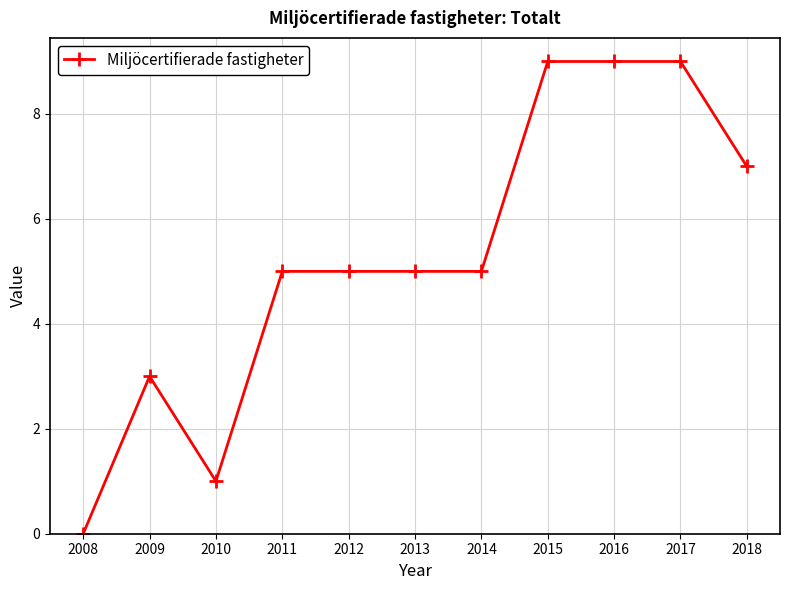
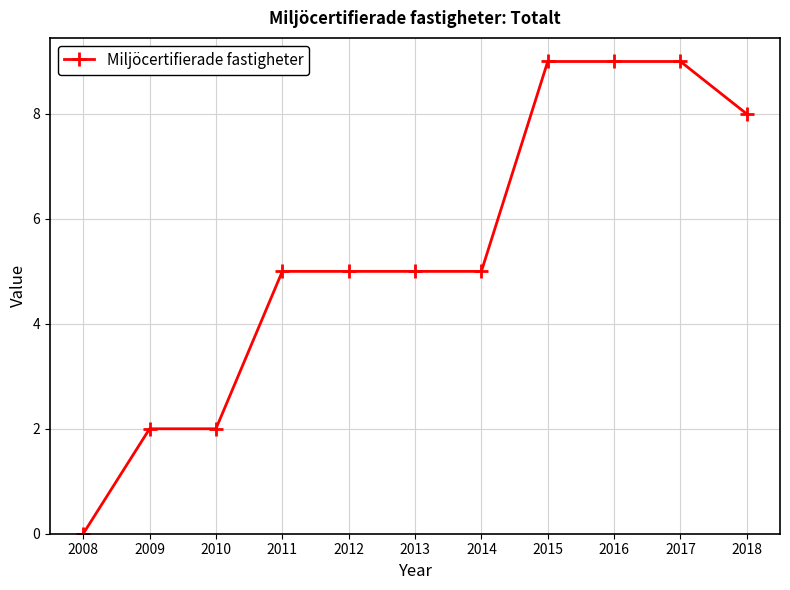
2009: 3 -> 2
2010: 1 -> 2
2018: 7 -> 8
